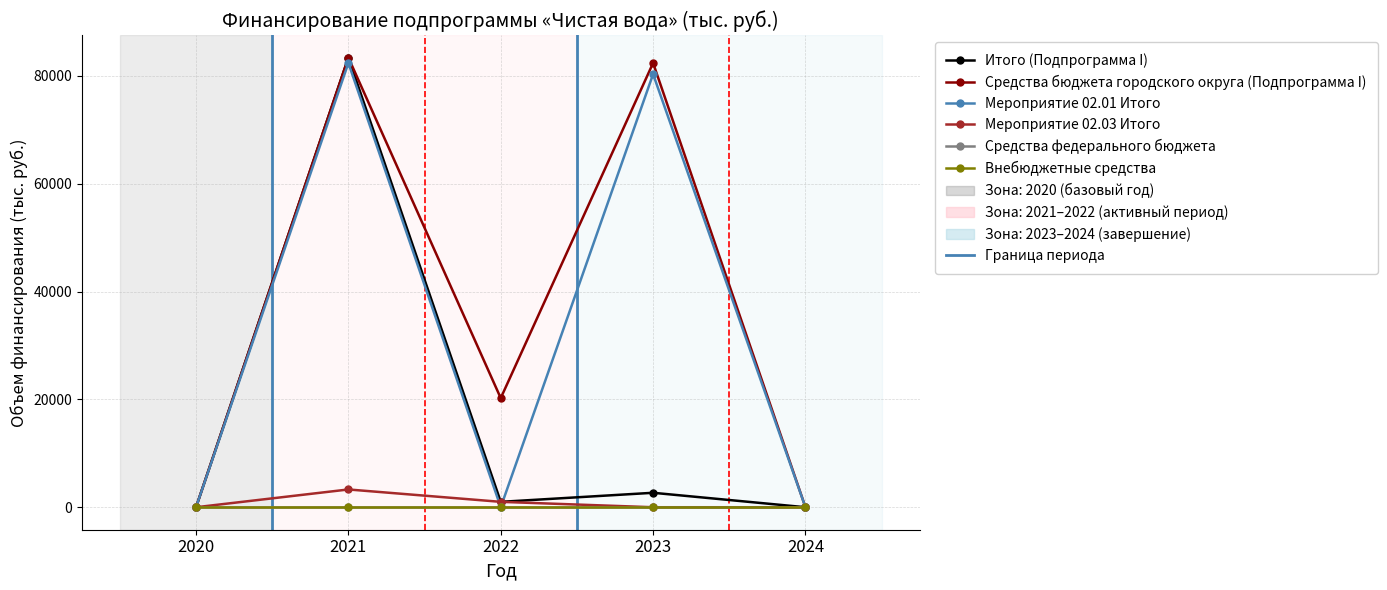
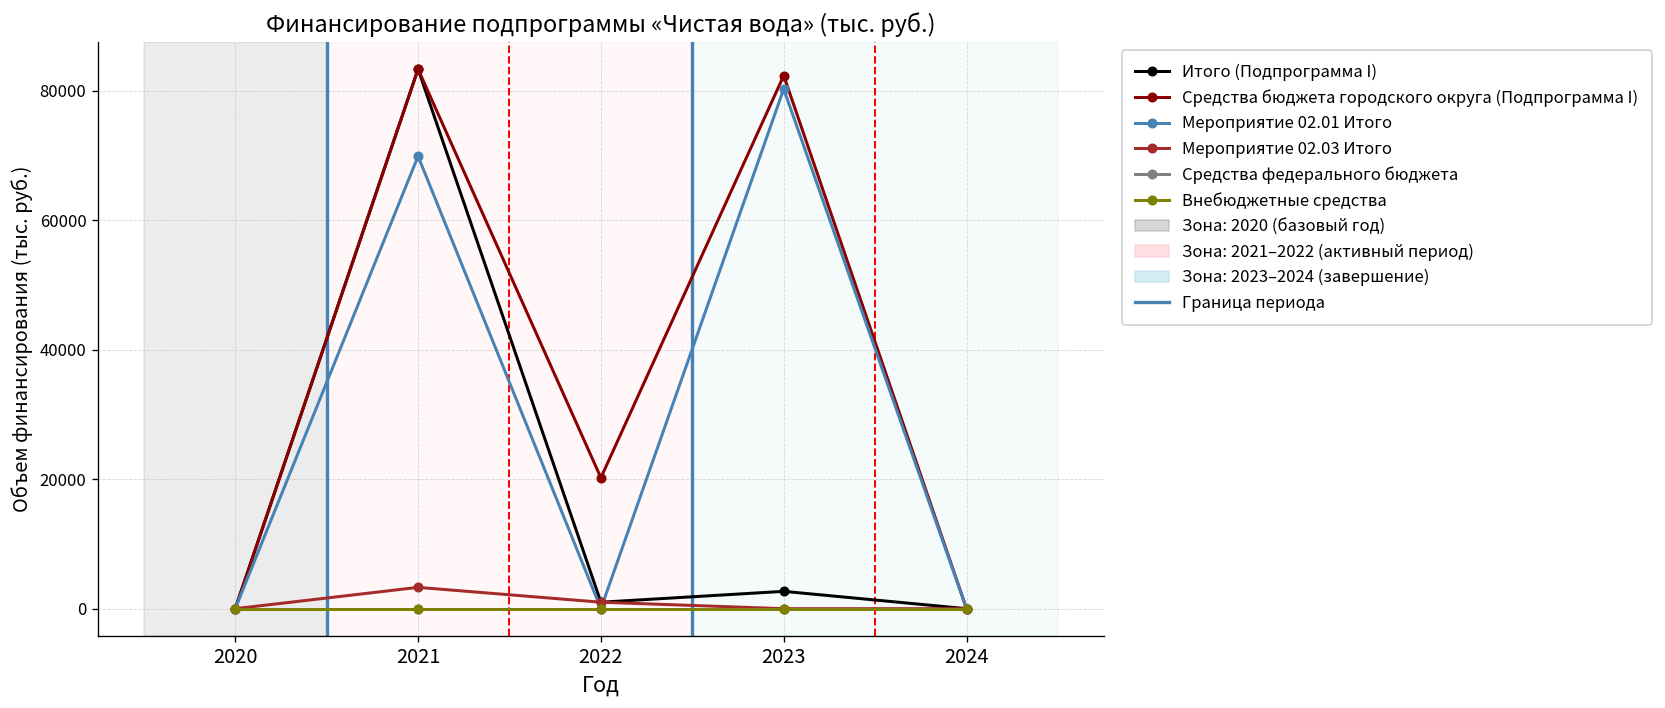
Мероприятие 02.01 Итого, 2021: 82000 -> 70000
